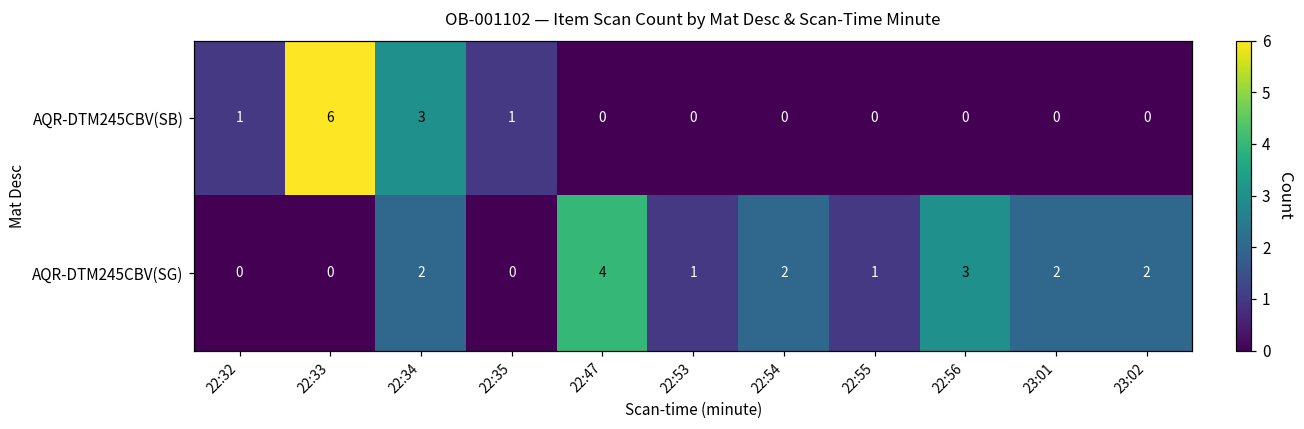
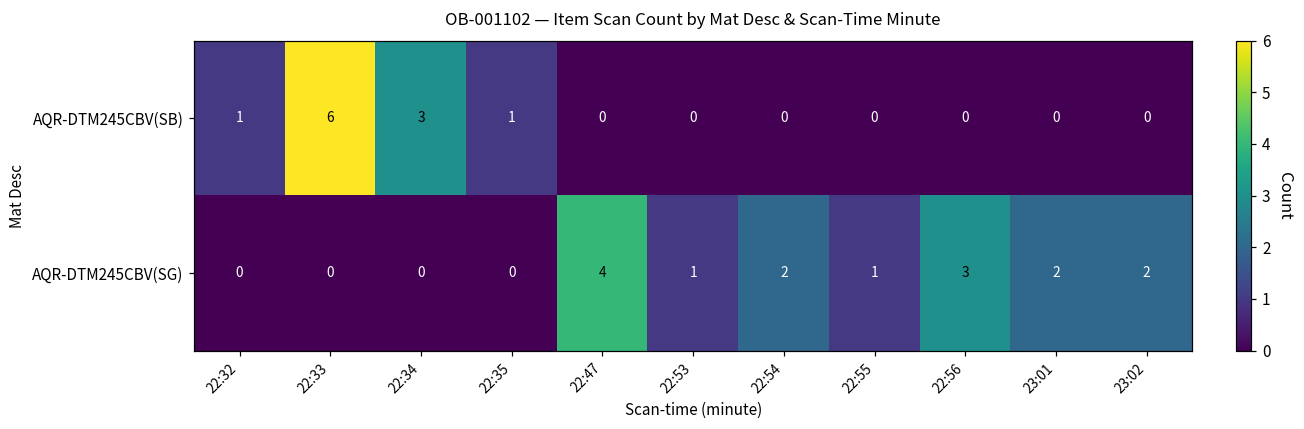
AQR-DTM245CBV(SG), 22:34: 2 -> 0
